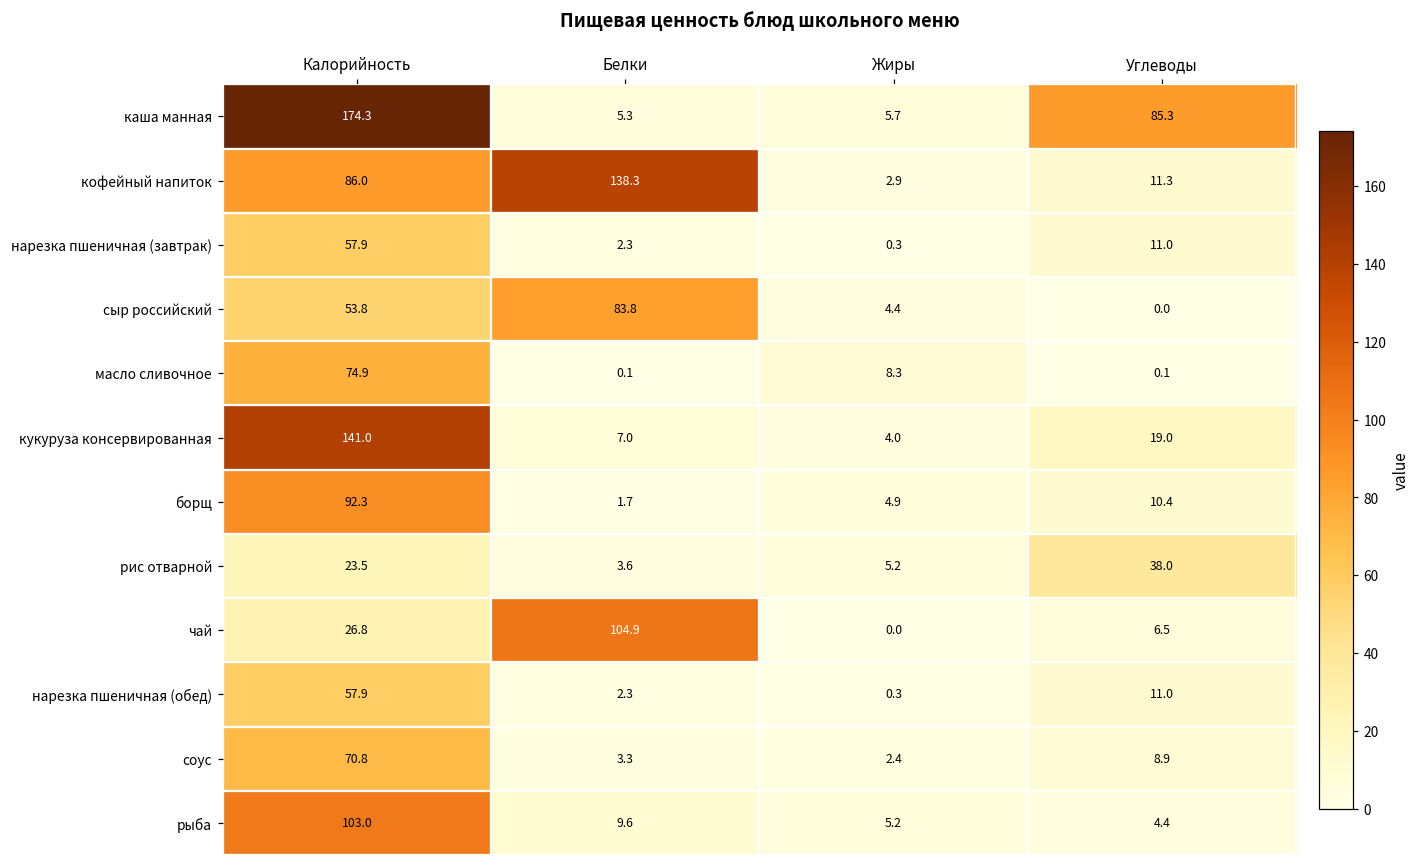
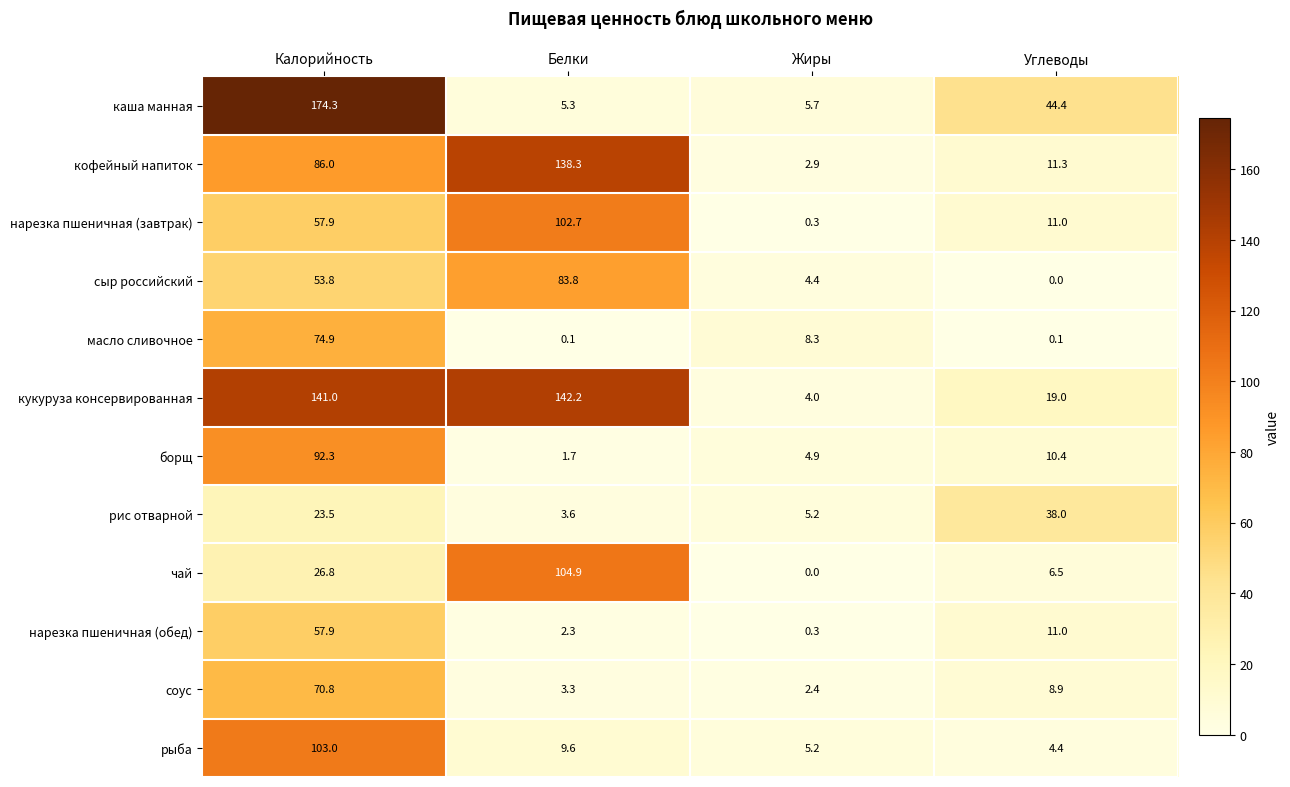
каша манная, Углеводы: 85.3 -> 44.4
нарезка пшеничная (завтрак), Белки: 2.3 -> 102.7
кукуруза консервированная, Белки: 7.0 -> 142.2
